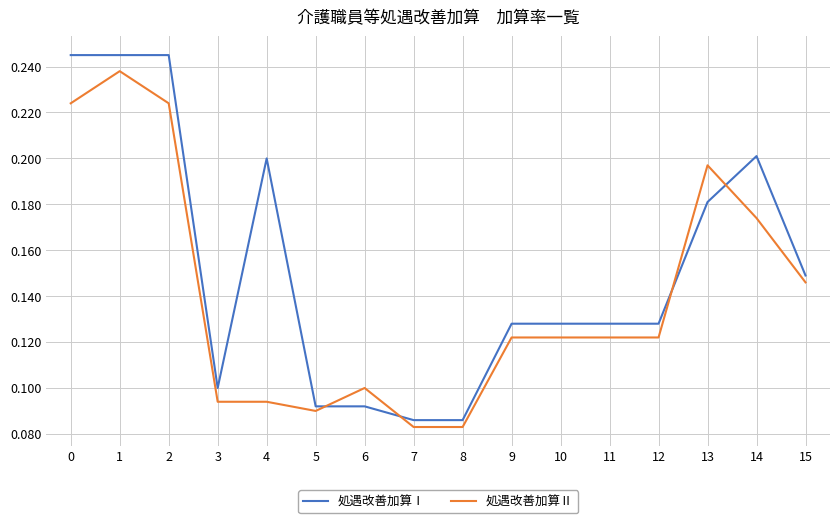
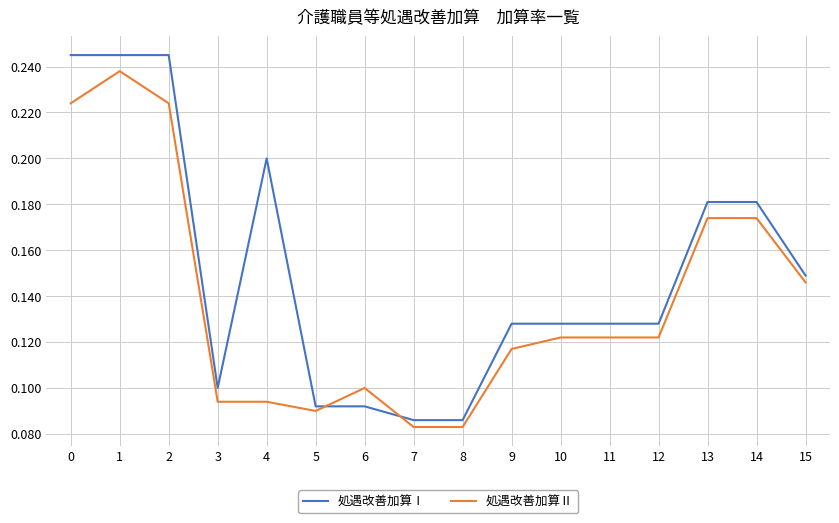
処遇改善加算Ⅱ, 9: 0.122 -> 0.117
処遇改善加算Ⅱ, 13: 0.197 -> 0.174
処遇改善加算Ⅰ, 14: 0.201 -> 0.181
